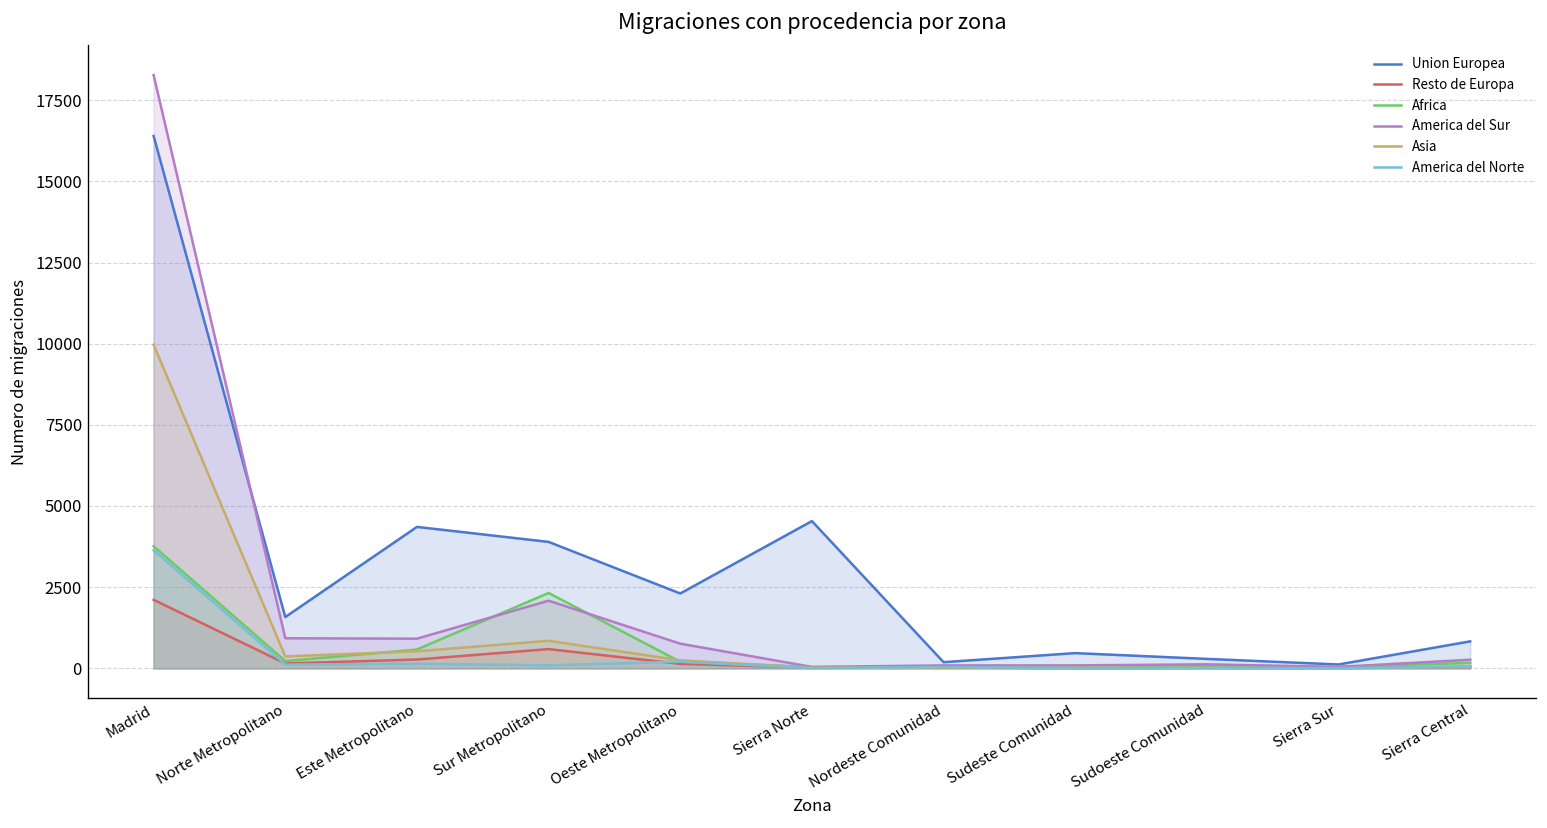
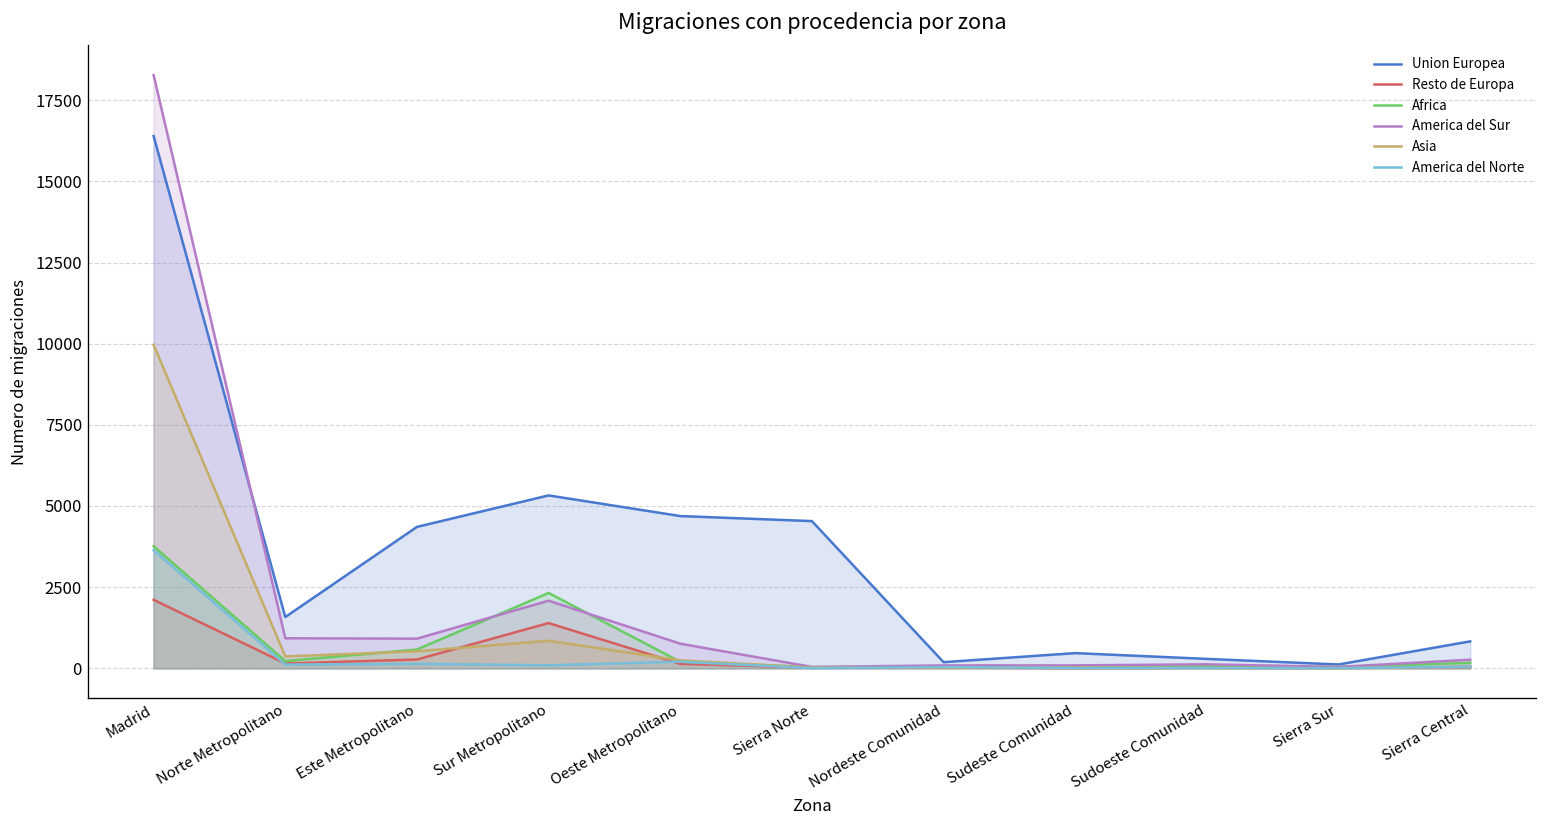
Union Europea, Sur Metropolitano: 3900 -> 5300
Resto de Europa, Sur Metropolitano: 600 -> 1400
Union Europea, Oeste Metropolitano: 2300 -> 4700
